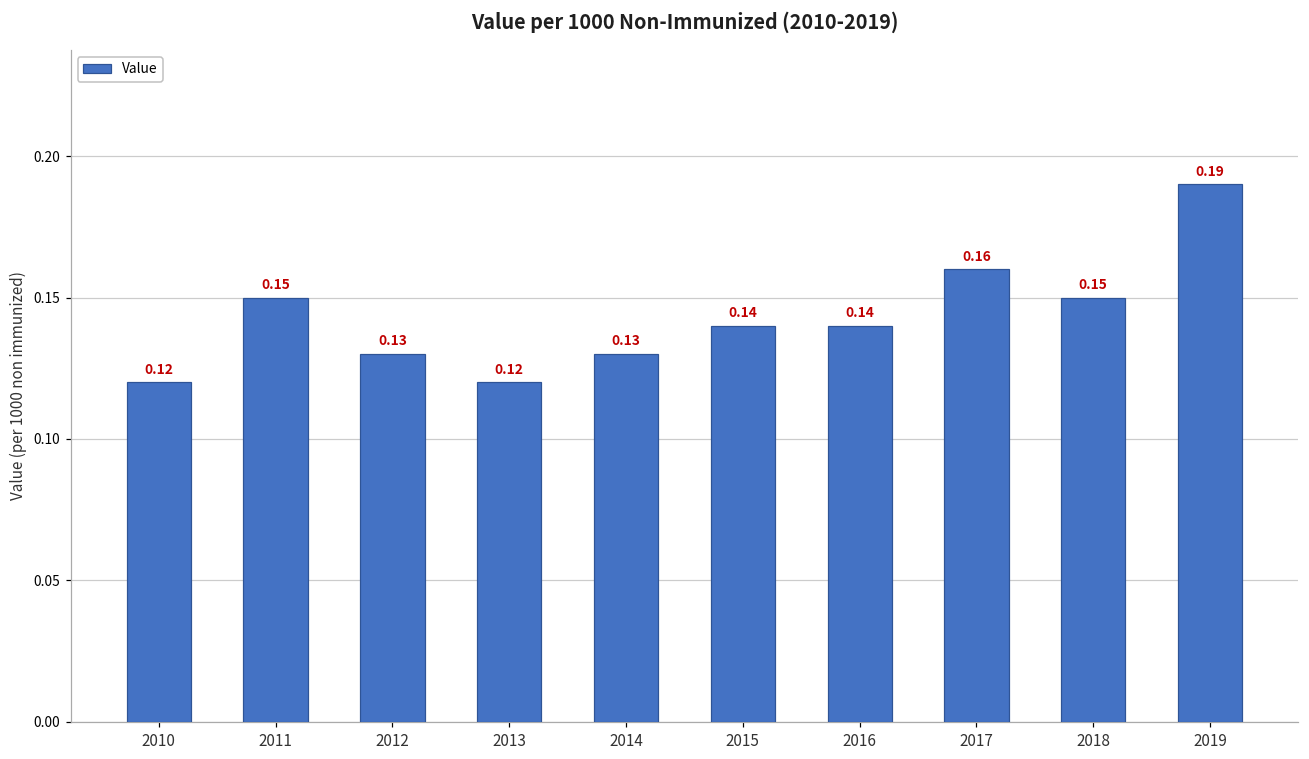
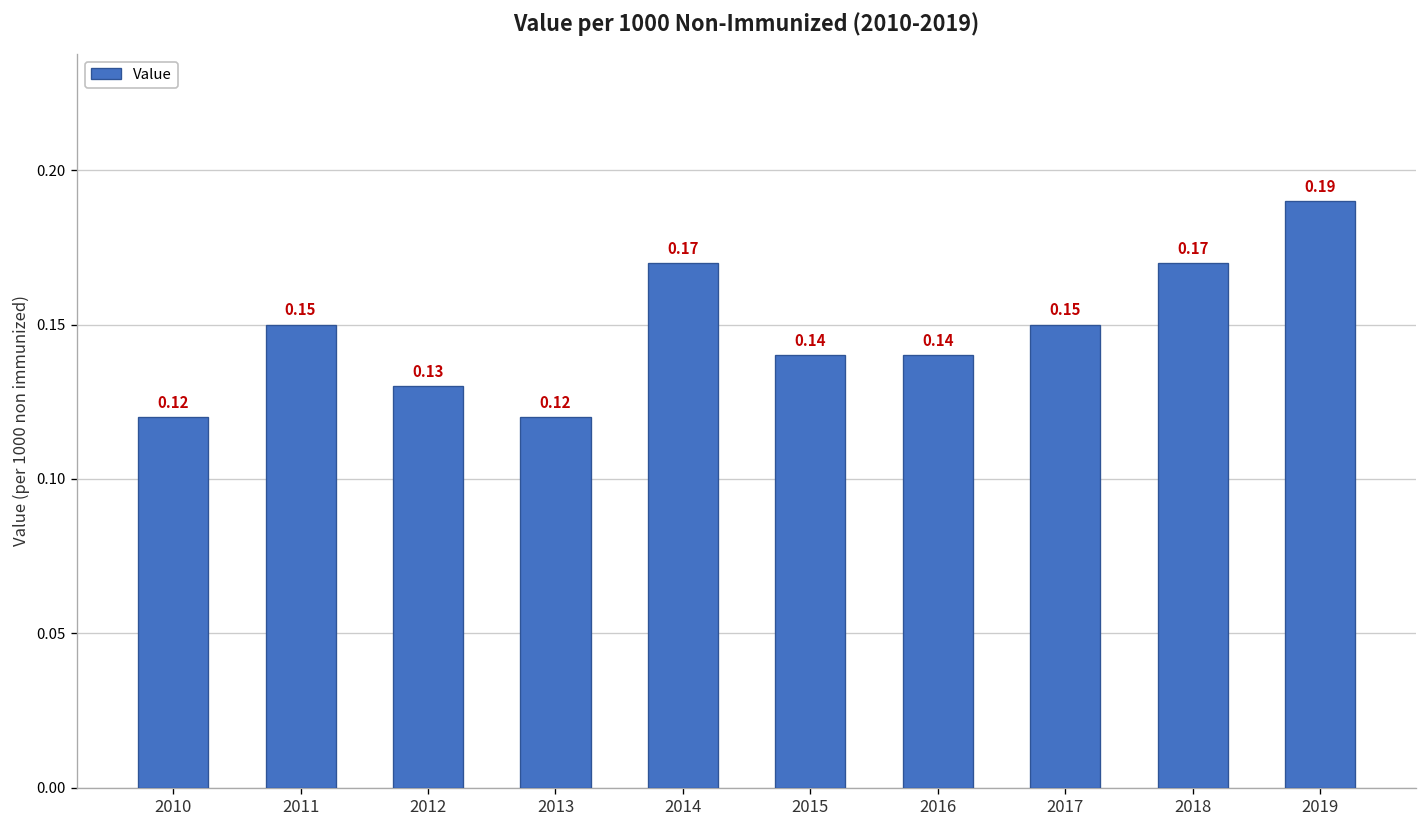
2014: 0.13 -> 0.17
2017: 0.16 -> 0.15
2018: 0.15 -> 0.17
